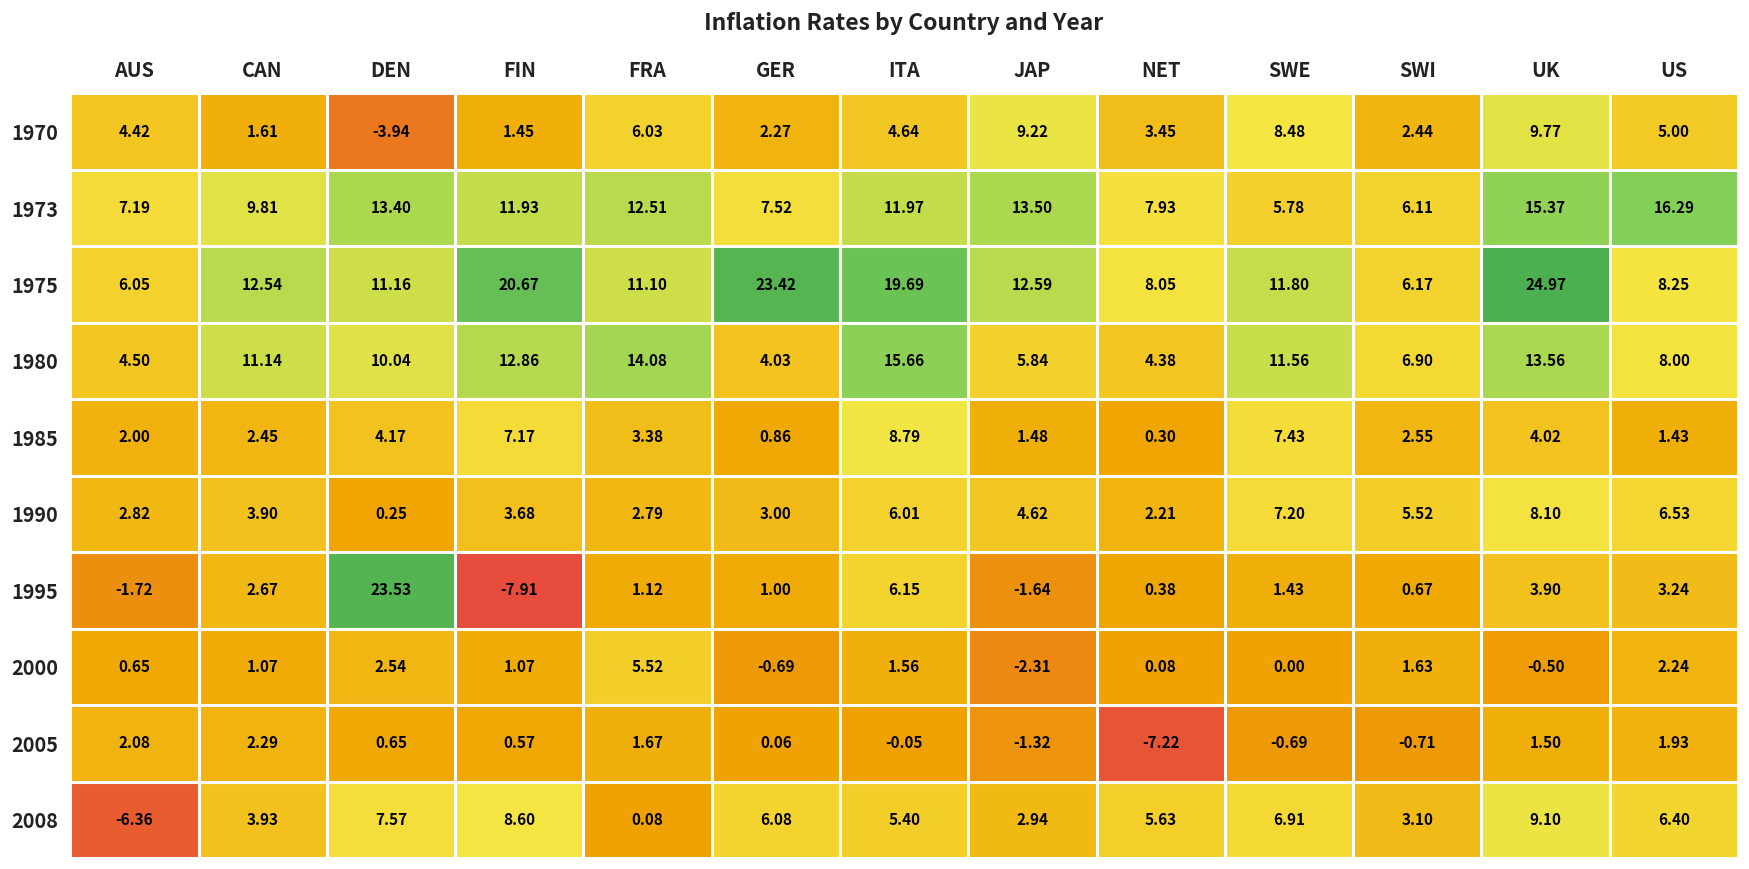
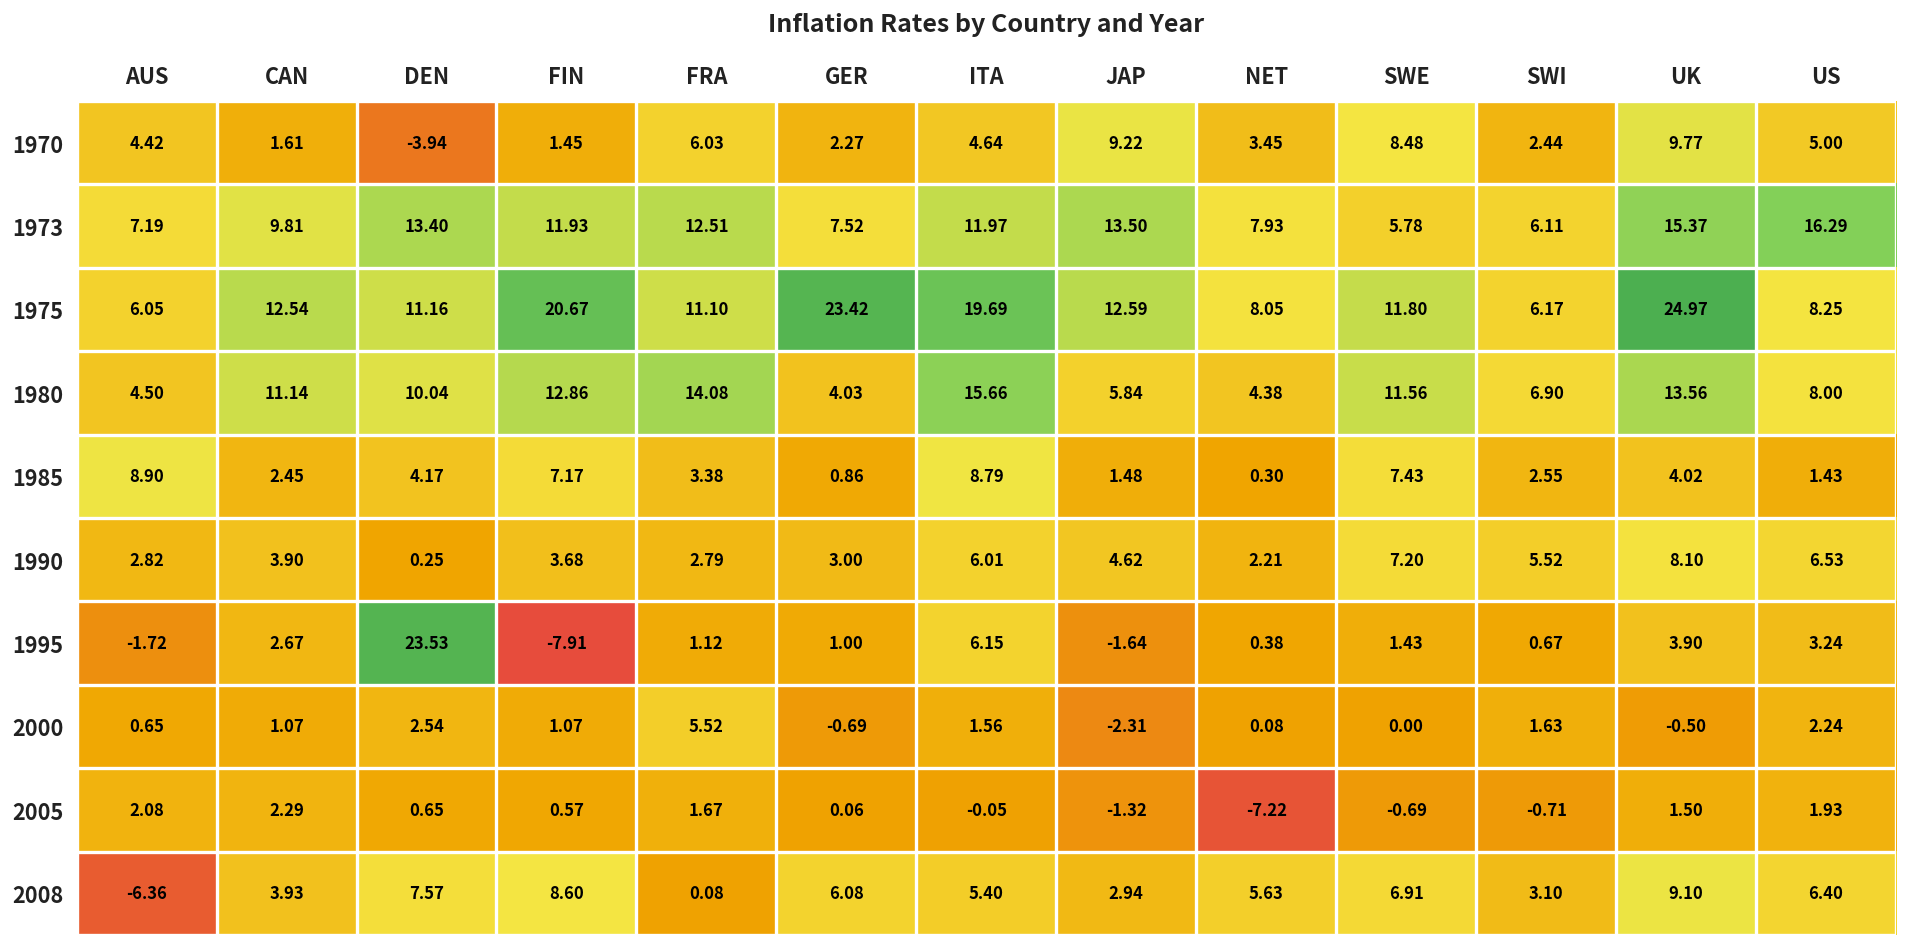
1985, AUS: 2.00 -> 8.90
